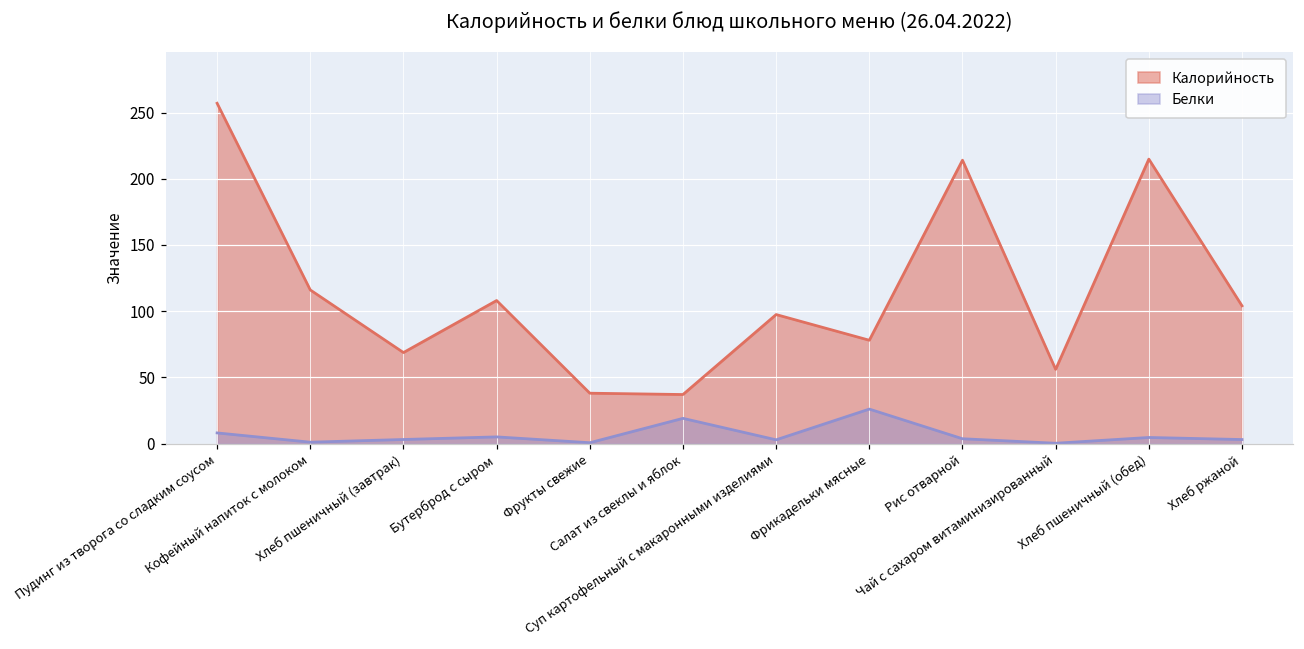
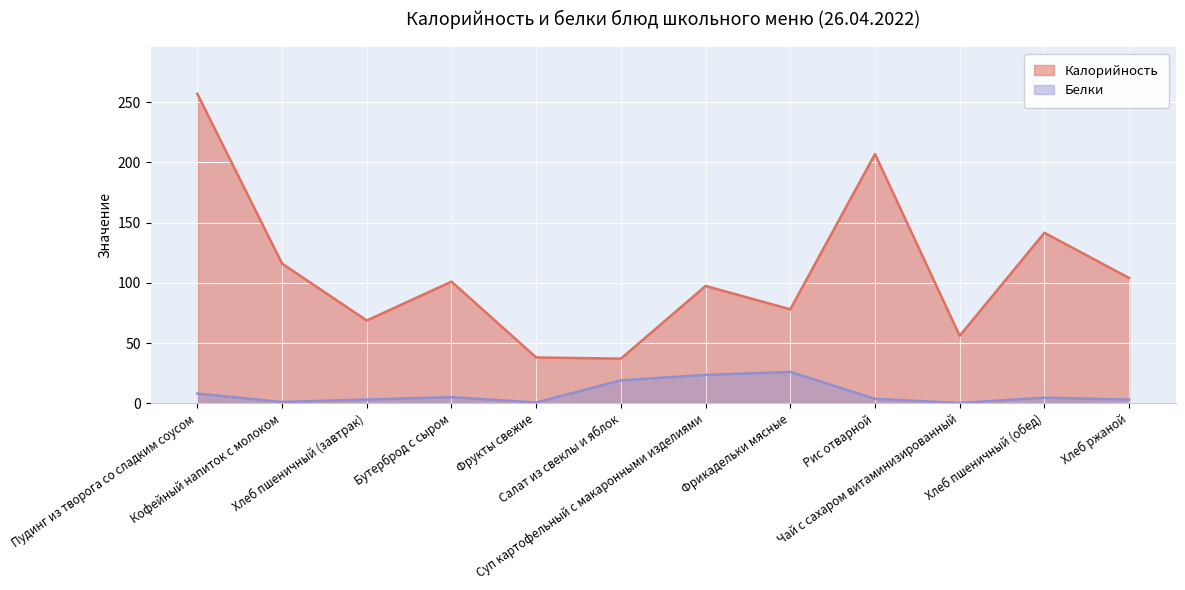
Калорийность, Бутерброд с сыром: 108 -> 101
Белки, Суп картофельный с макаронными изделиями: 3 -> 24
Калорийность, Рис отварной: 214 -> 207
Калорийность, Хлеб пшеничный (обед): 215 -> 142
